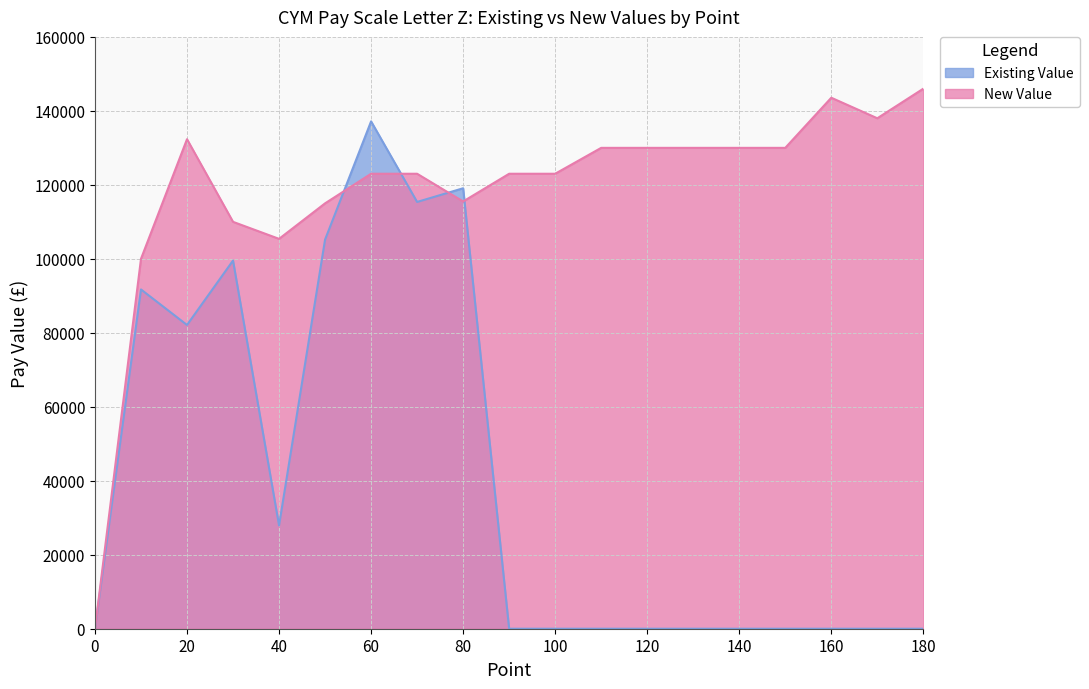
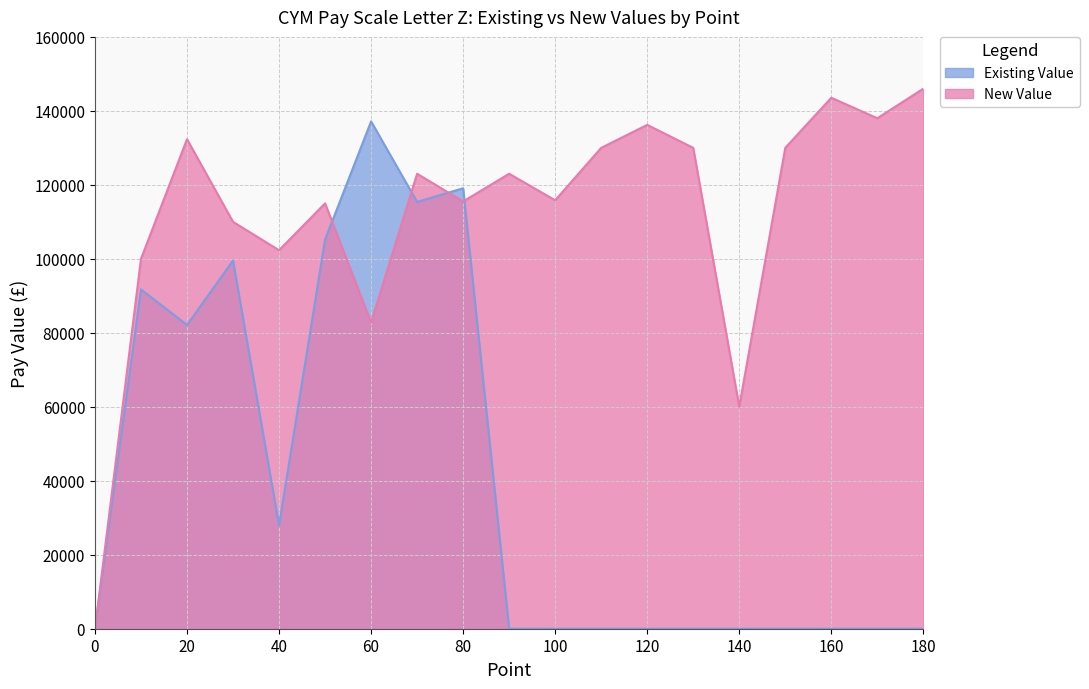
New Value, 40: 105000 -> 102000
New Value, 60: 123000 -> 83000
New Value, 100: 123000 -> 116000
New Value, 120: 130000 -> 136000
New Value, 140: 130000 -> 60000
